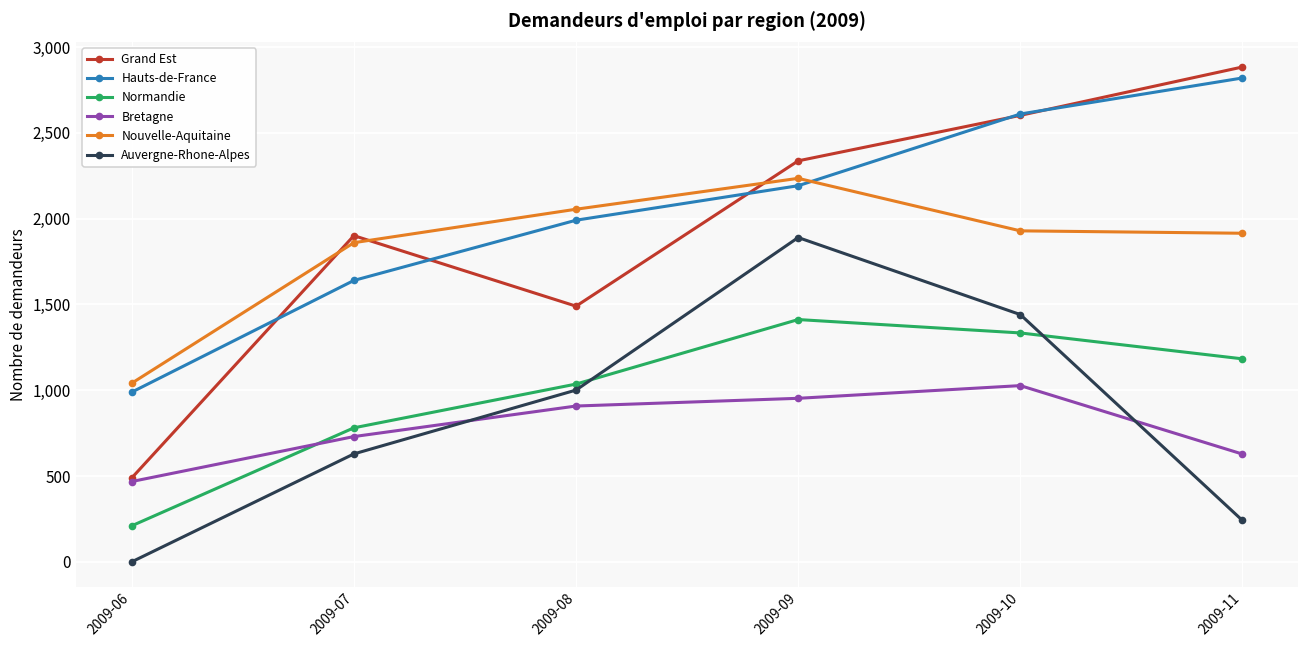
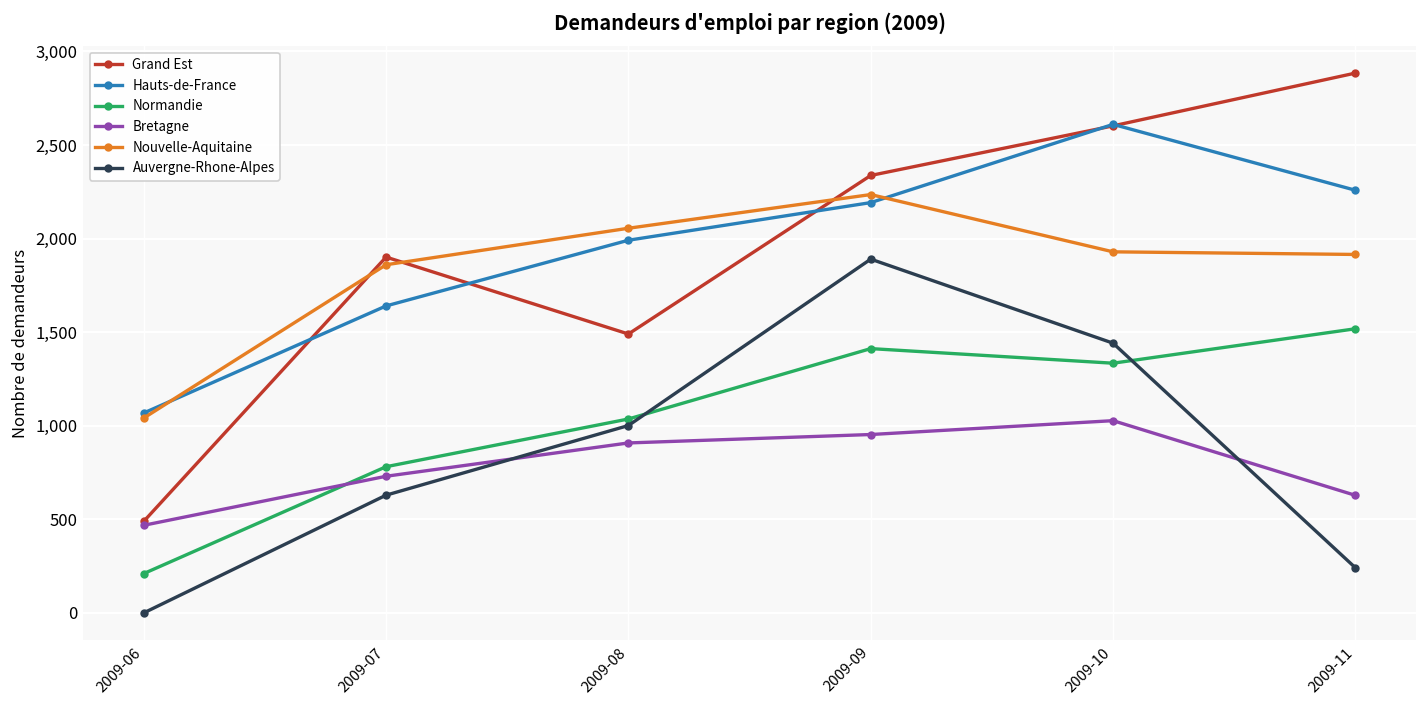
Hauts-de-France, 2009-06: 990 -> 1,070
Hauts-de-France, 2009-11: 2,820 -> 2,260
Normandie, 2009-11: 1,180 -> 1,520
